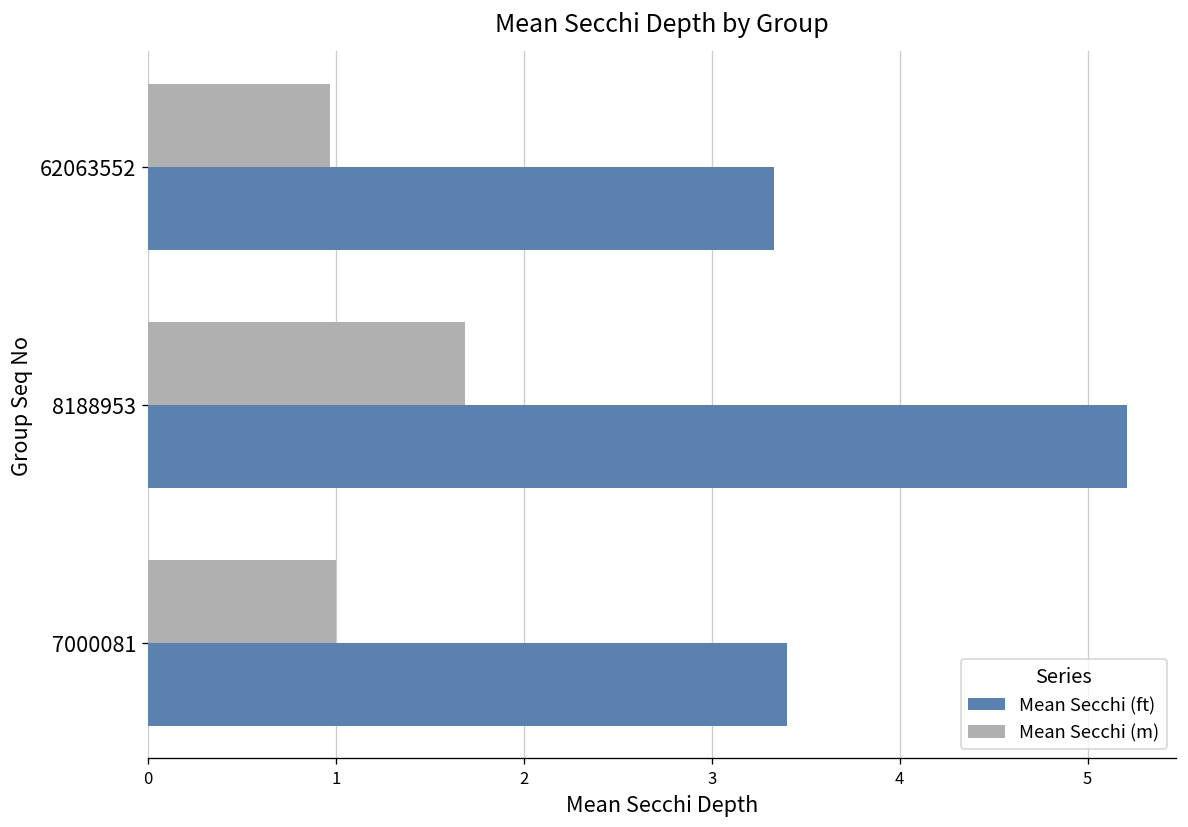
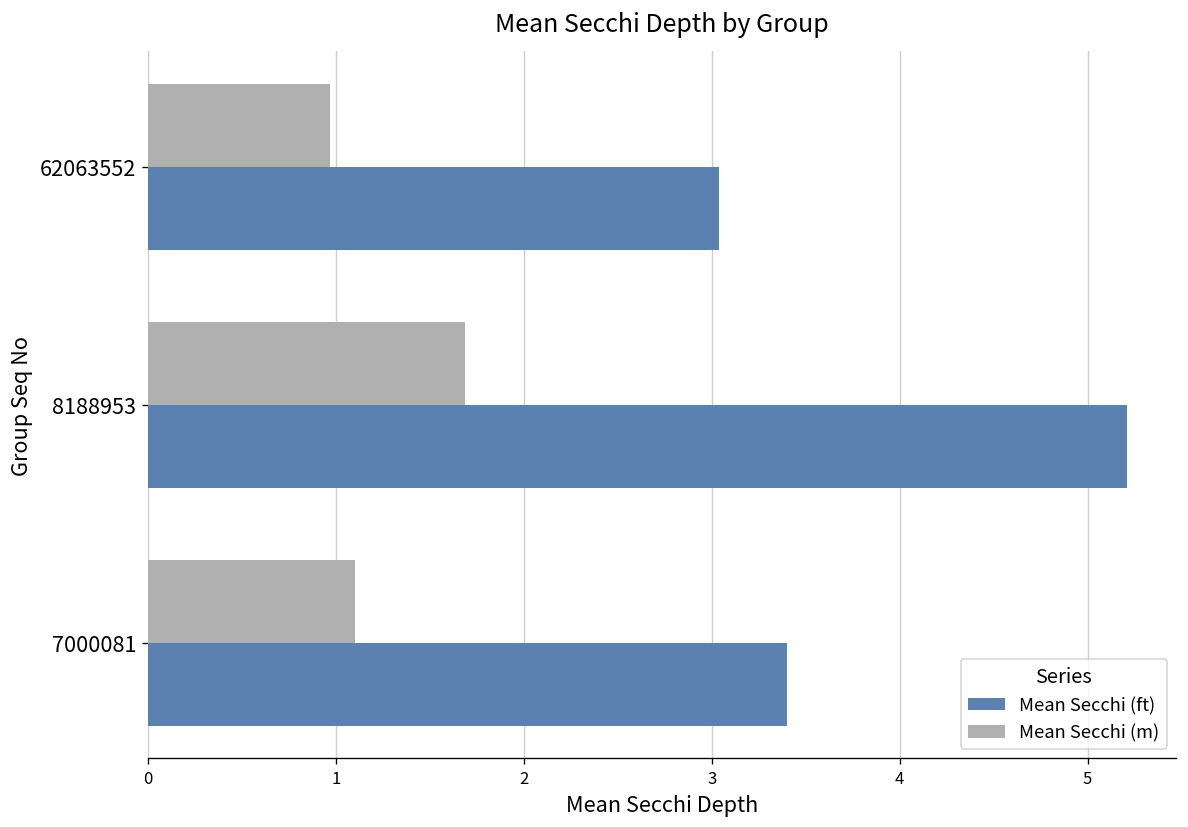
Mean Secchi (ft), 62063552: 3.33 -> 3.04
Mean Secchi (m), 7000081: 1.0 -> 1.1
